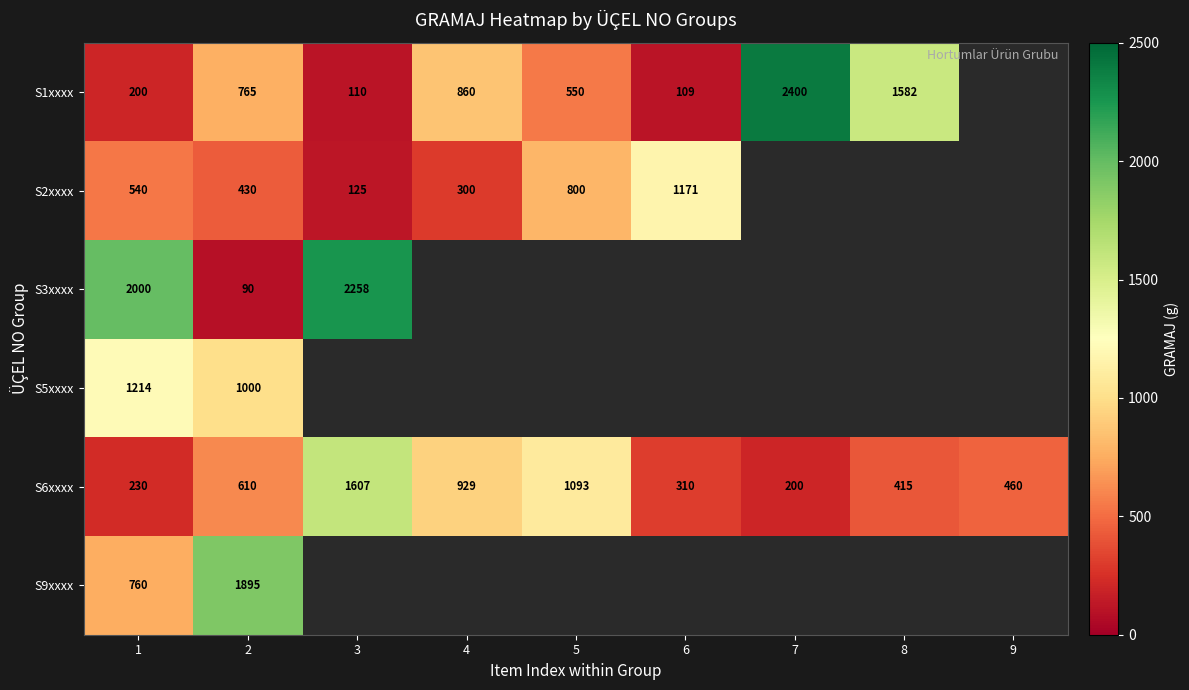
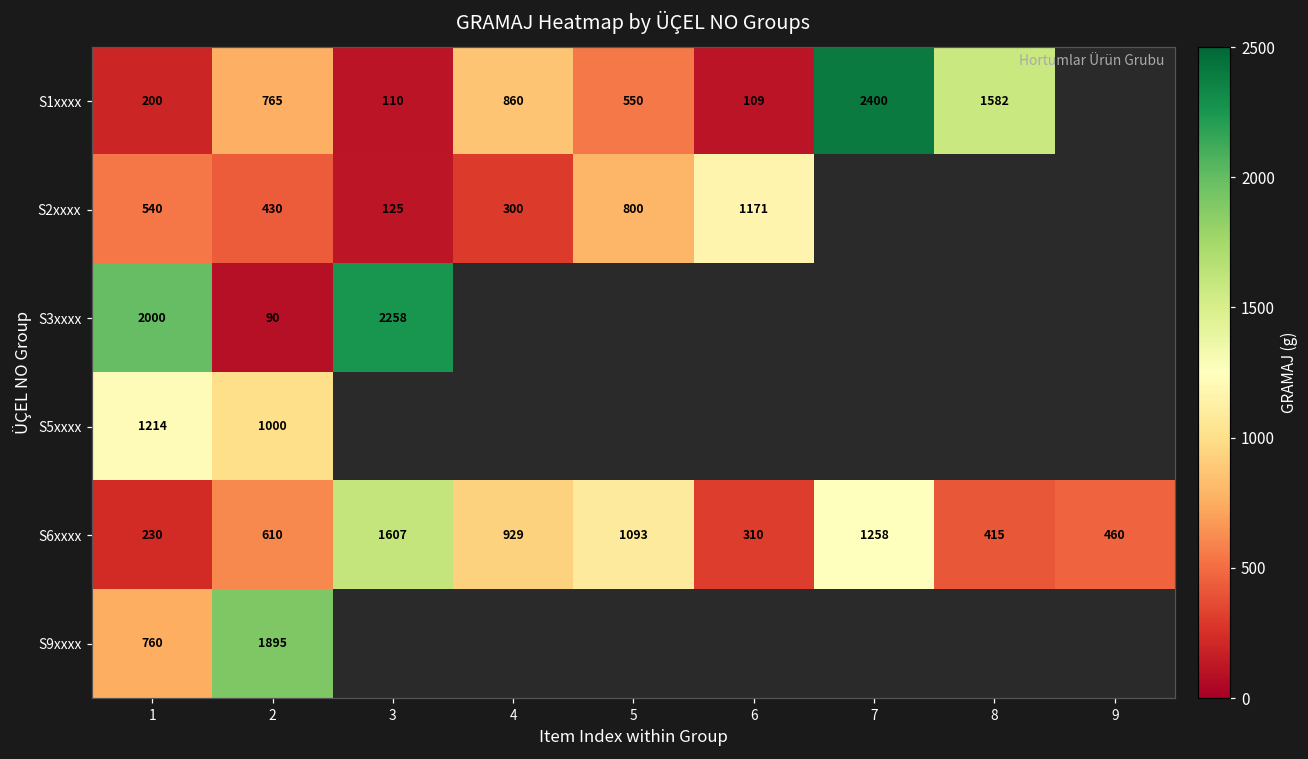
S6xxxx, 7: 200 -> 1258
